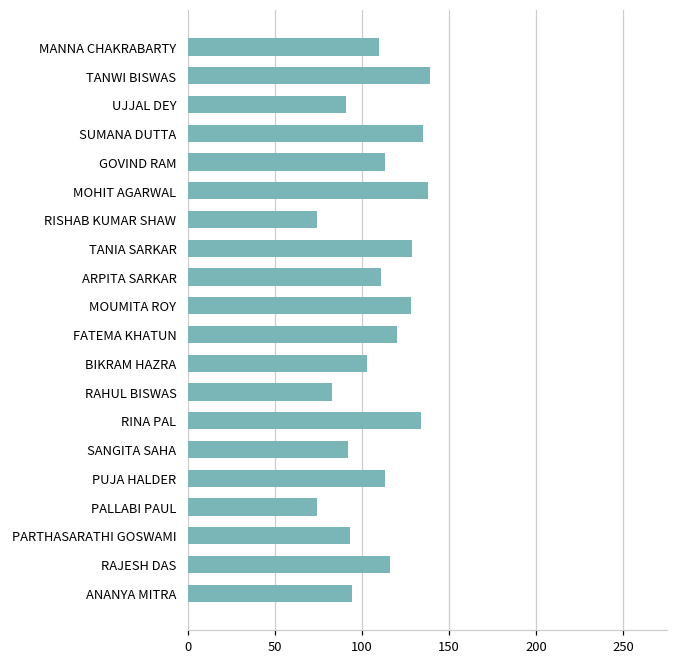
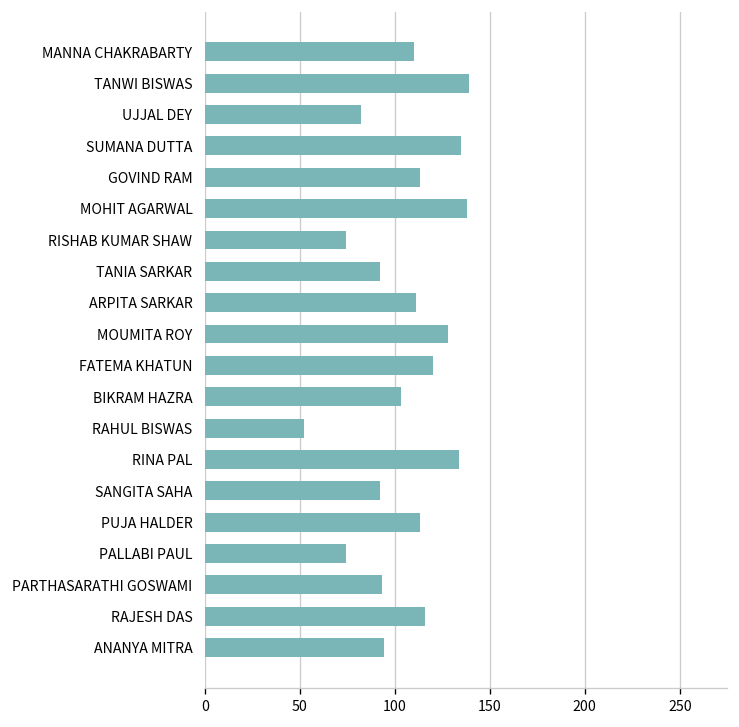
UJJAL DEY: 91 -> 82
TANIA SARKAR: 129 -> 92
RAHUL BISWAS: 83 -> 52
